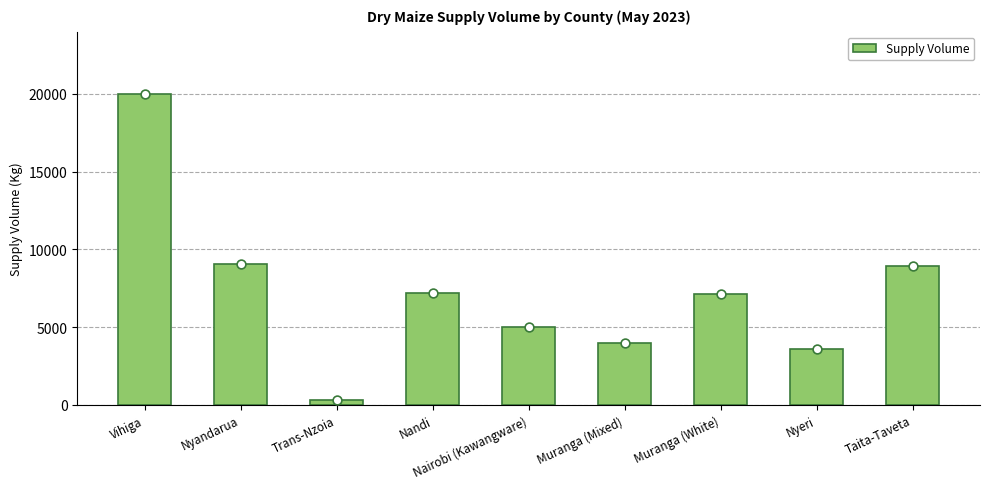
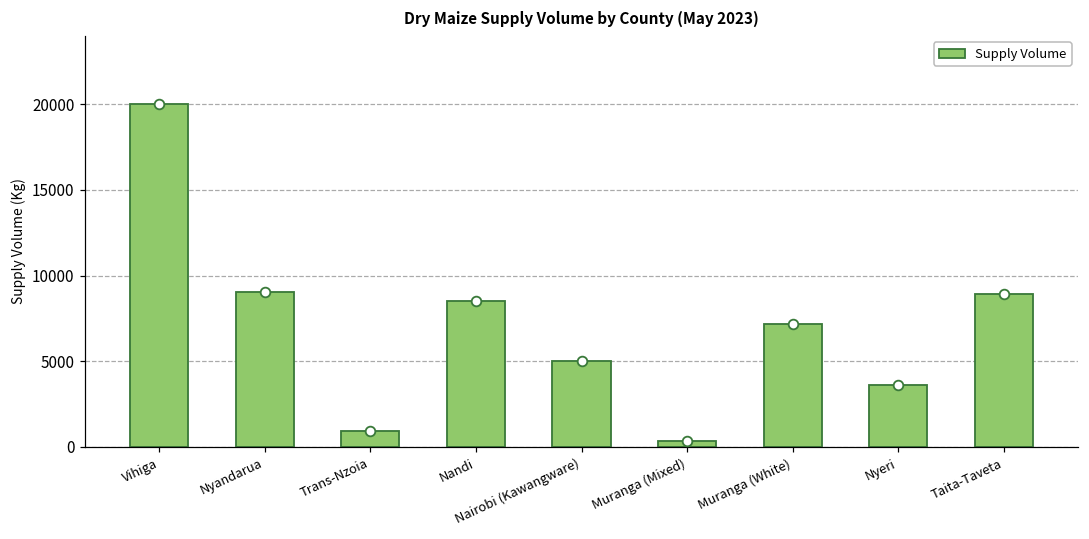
Trans-Nzoia: 300 -> 900
Nandi: 7200 -> 8500
Muranga (Mixed): 4000 -> 300
